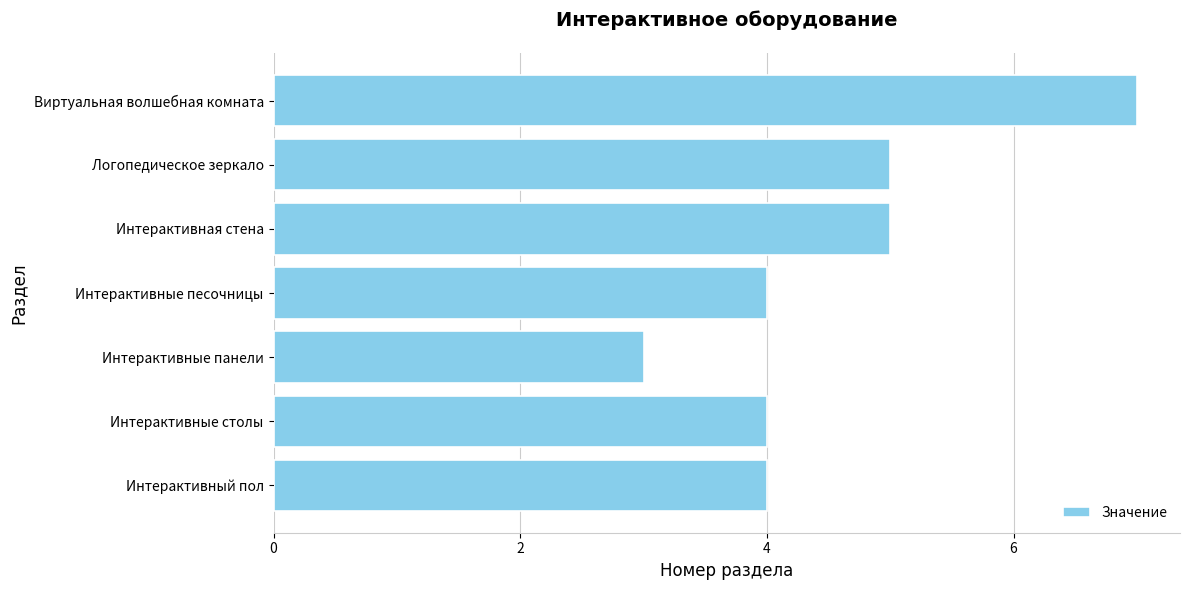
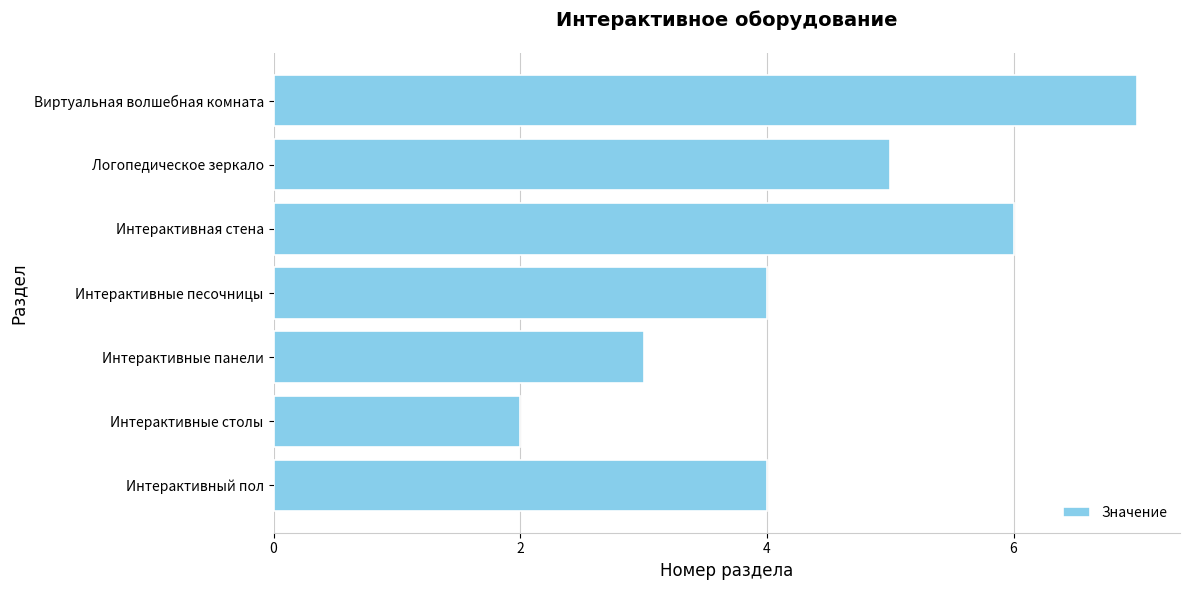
Интерактивная стена: 5 -> 6
Интерактивные столы: 4 -> 2
